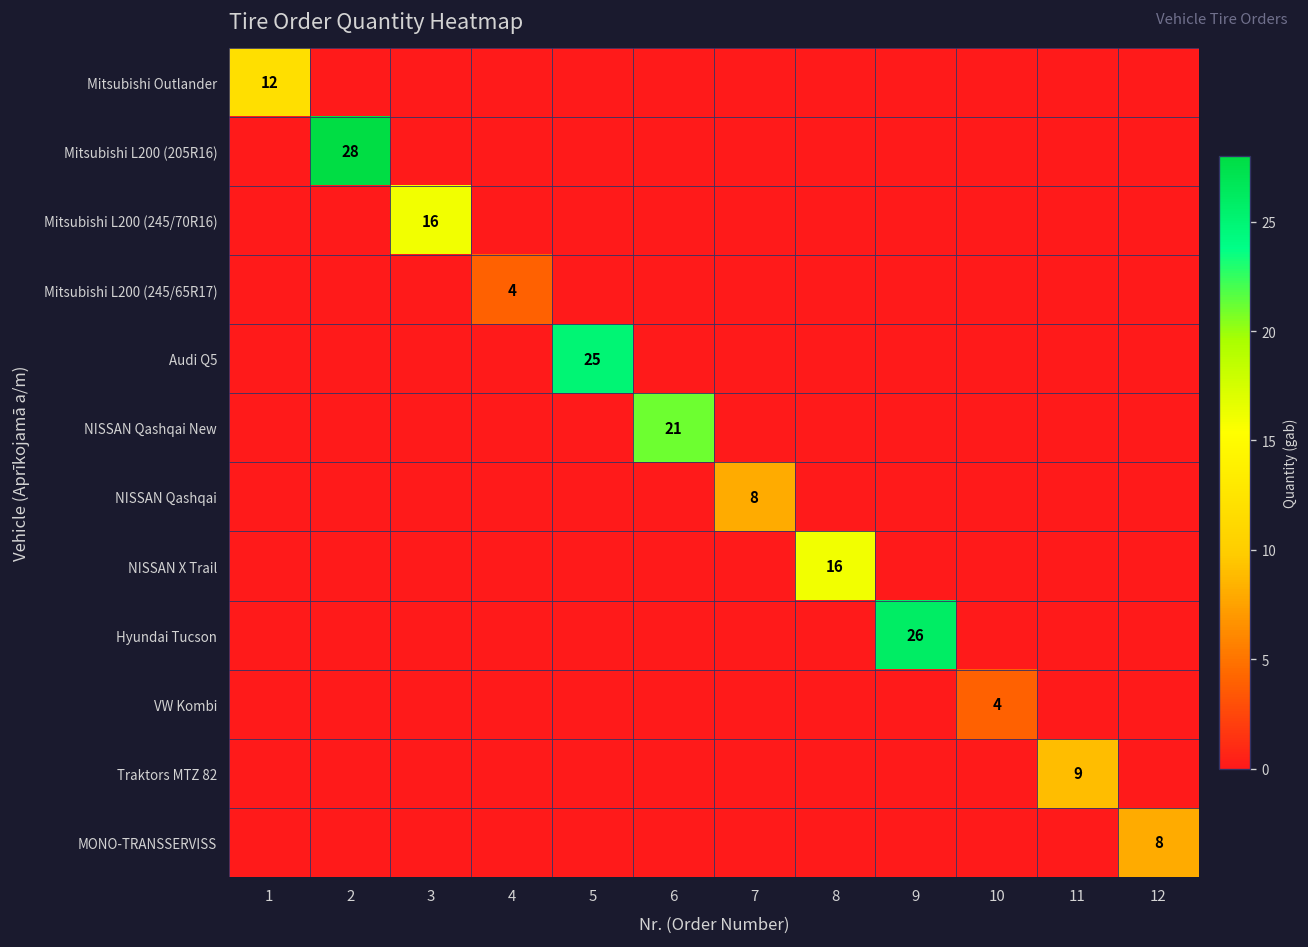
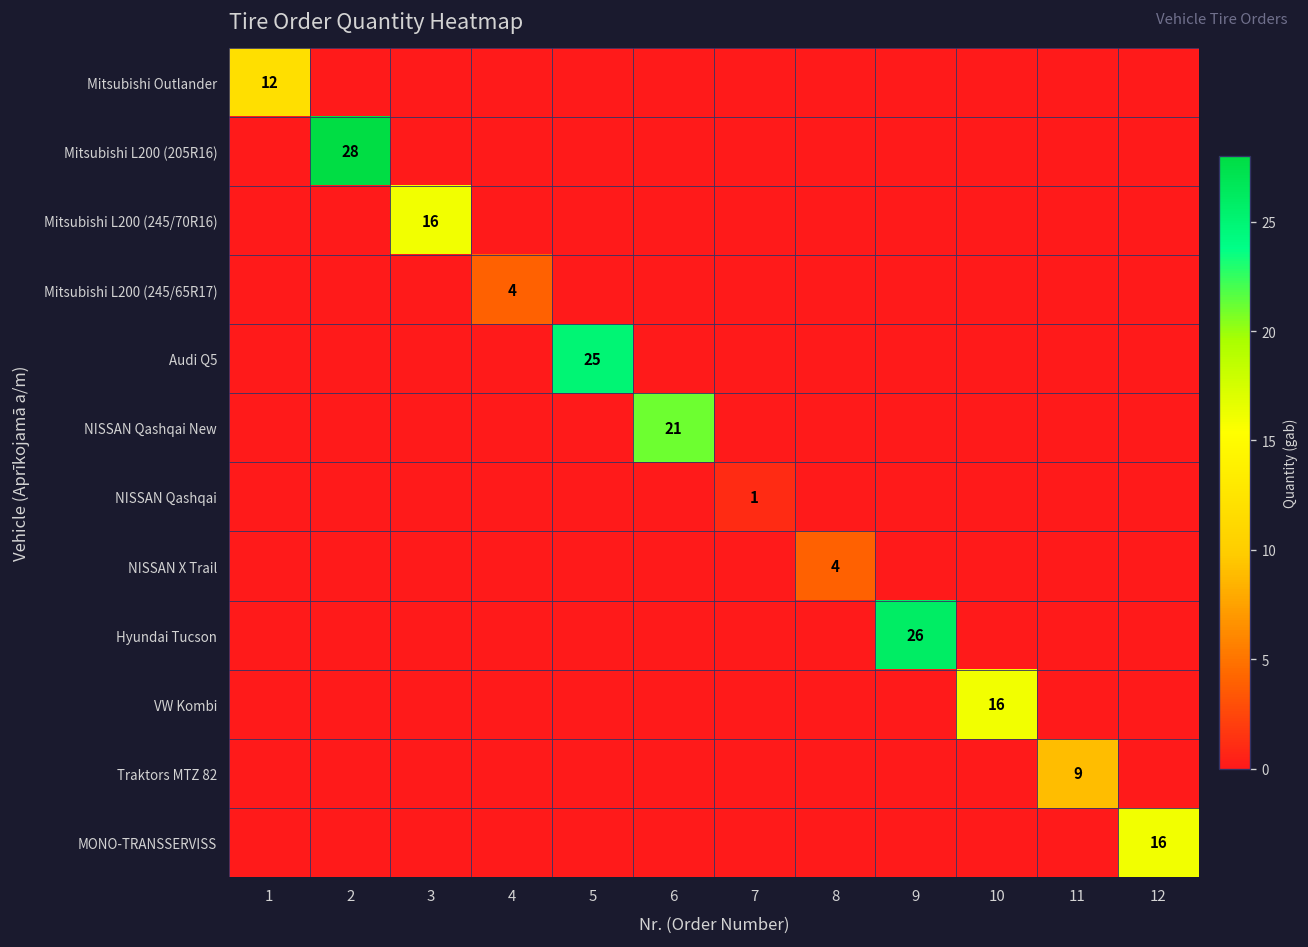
NISSAN Qashqai, 7: 8 -> 1
NISSAN X Trail, 8: 16 -> 4
VW Kombi, 10: 4 -> 16
MONO-TRANSSERVISS, 12: 8 -> 16
